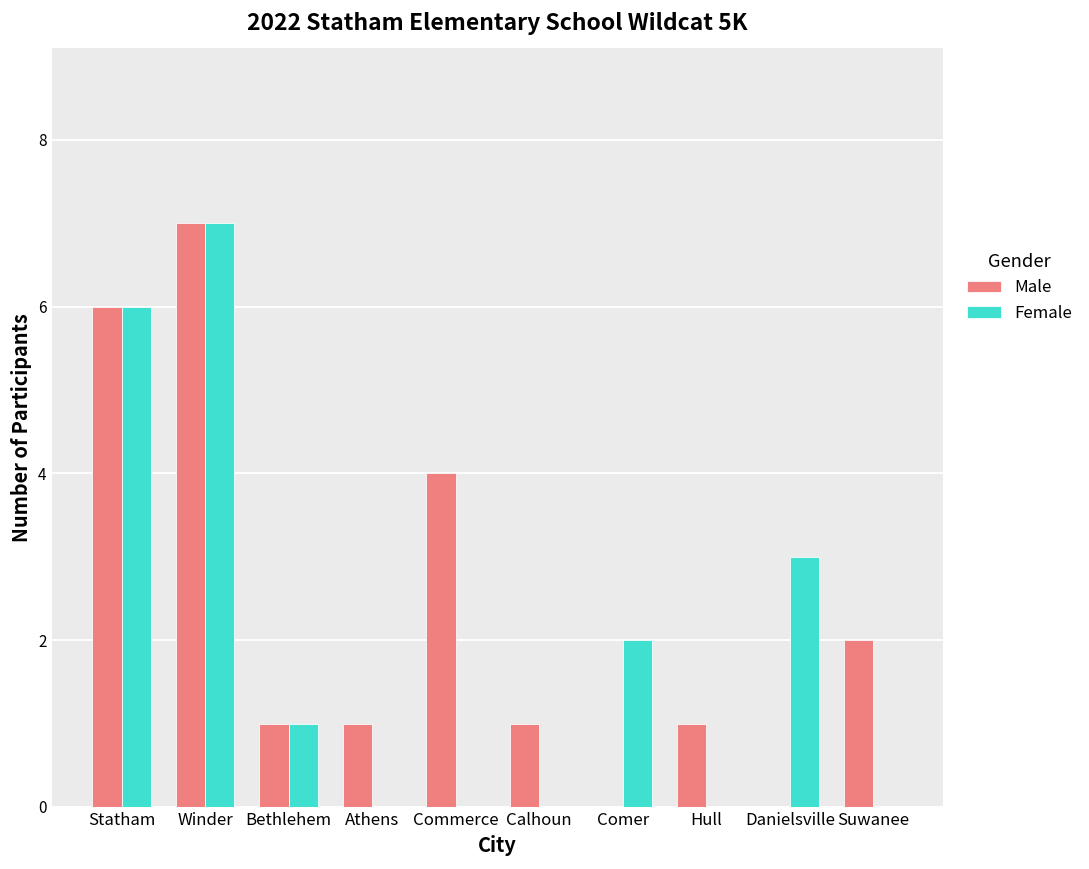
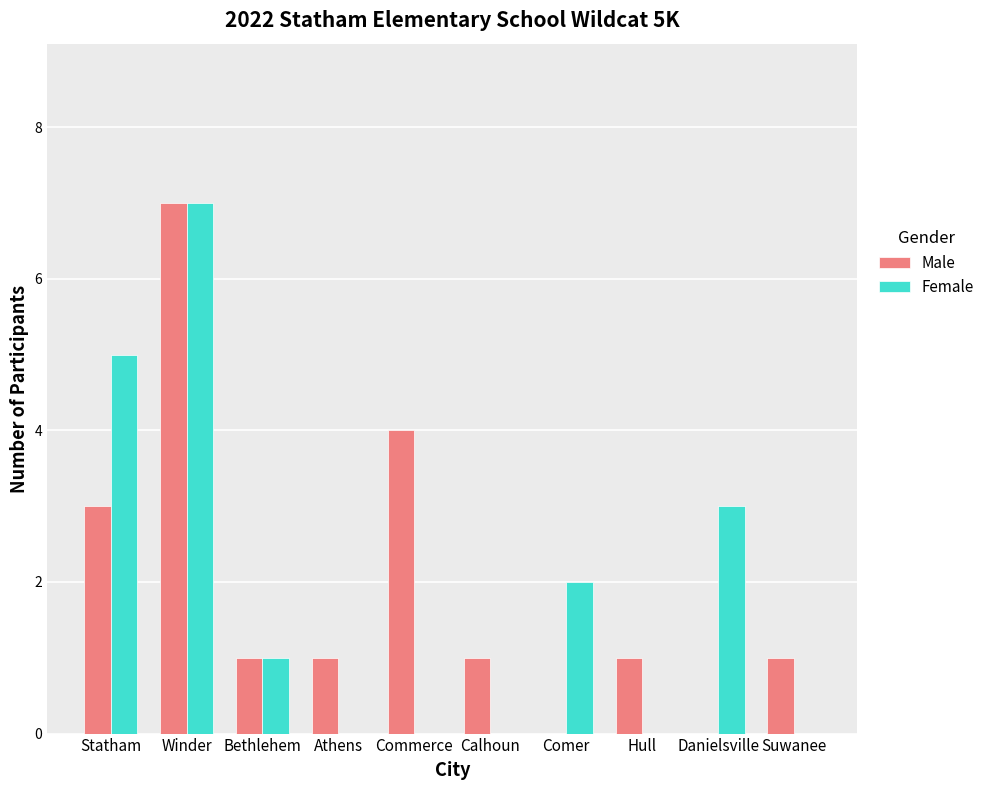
Male, Statham: 6 -> 3
Female, Statham: 6 -> 5
Male, Suwanee: 2 -> 1
